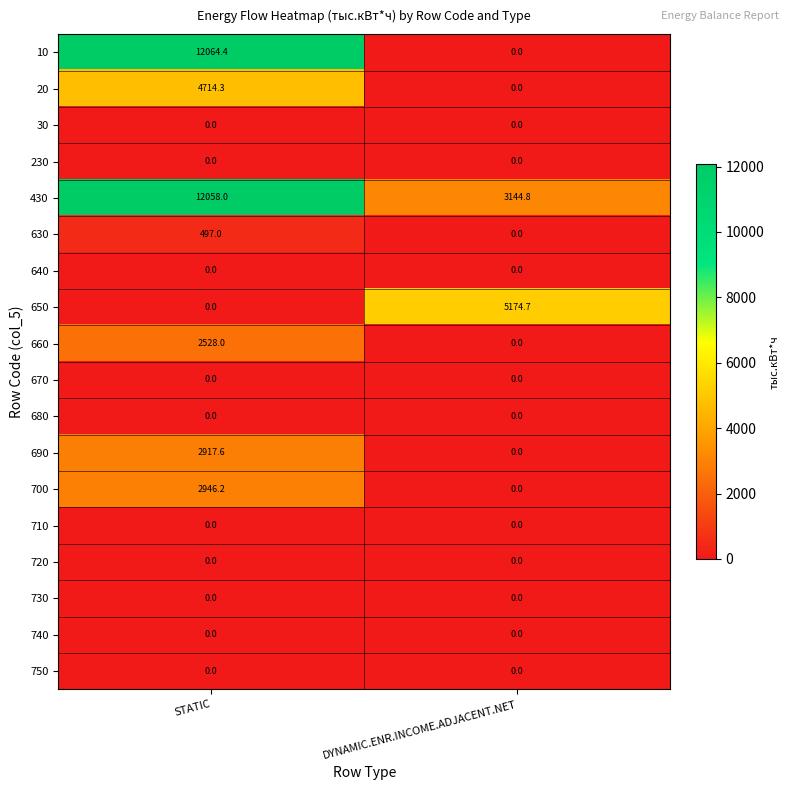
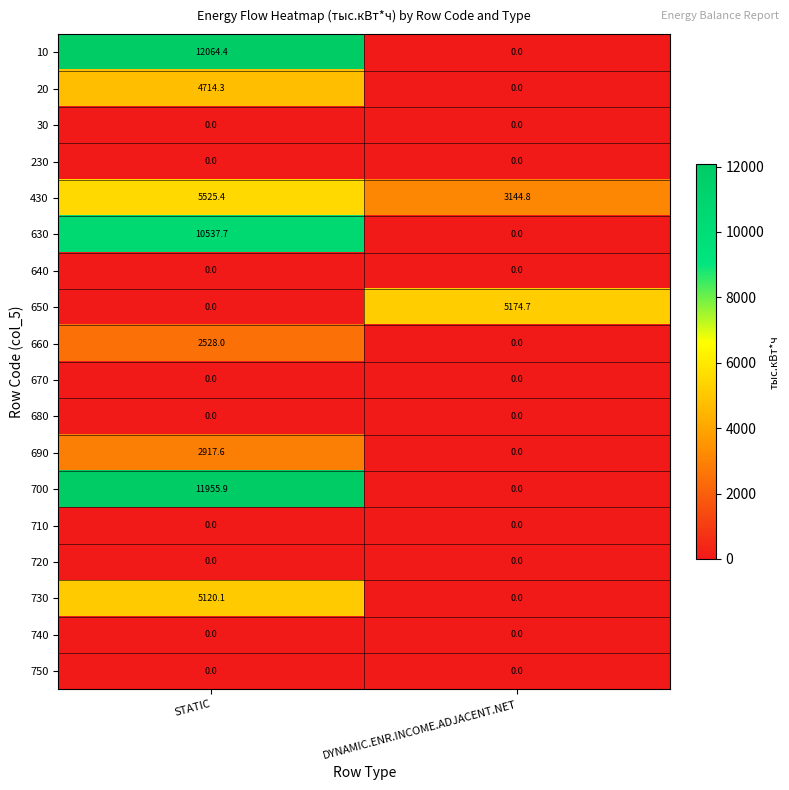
430, STATIC: 12058.0 -> 5525.4
630, STATIC: 497.0 -> 10537.7
700, STATIC: 2946.2 -> 11955.9
730, STATIC: 0.0 -> 5120.1
